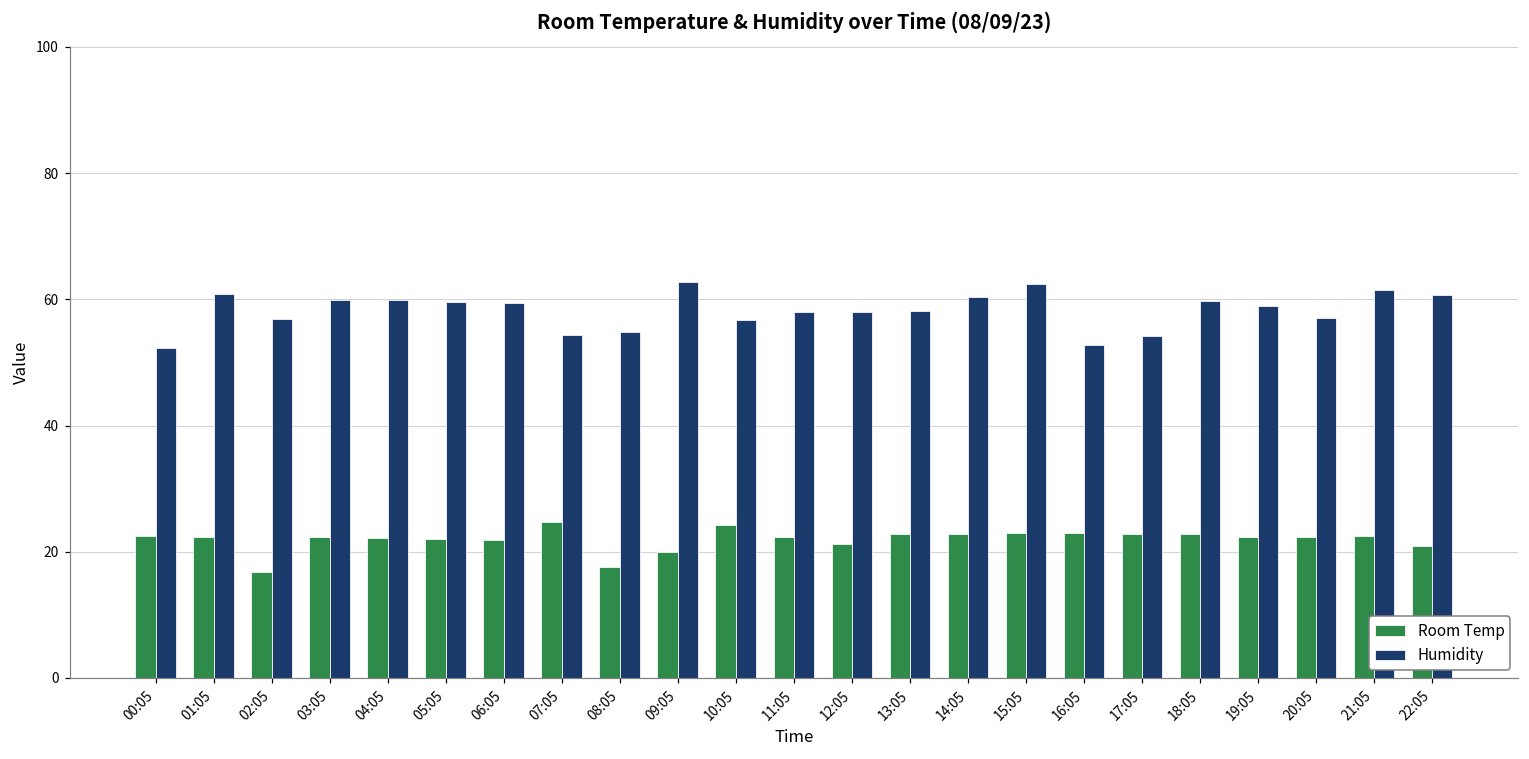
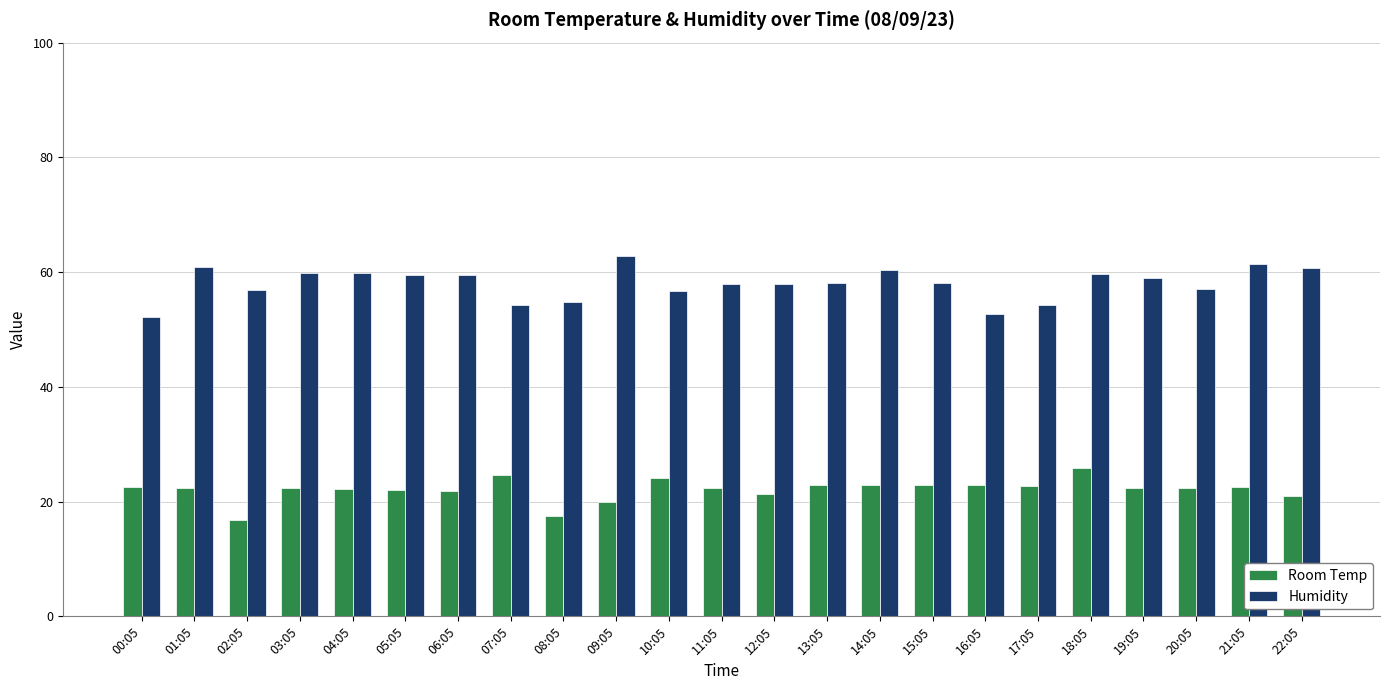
Humidity, 15:05: 62 -> 58
Room Temp, 18:05: 23 -> 26
